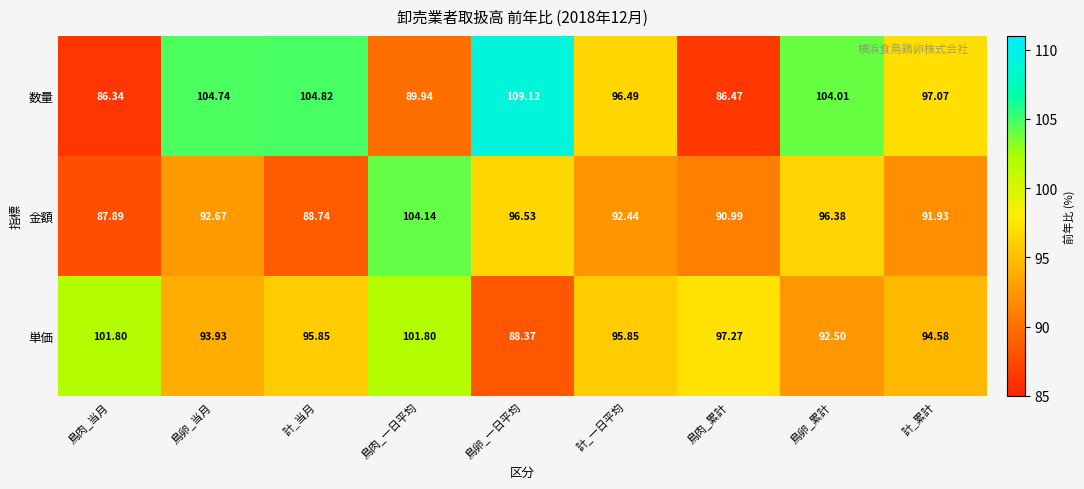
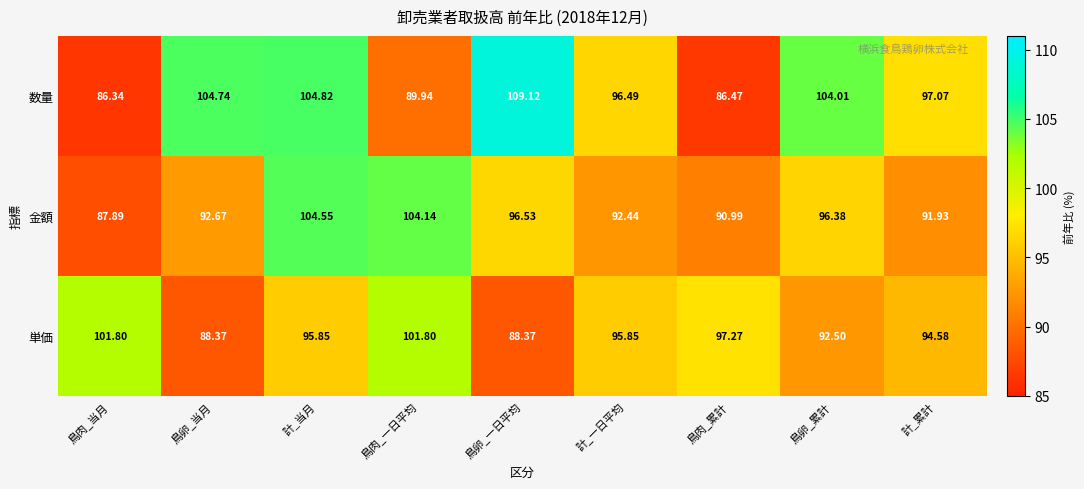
金額, 計_当月: 88.74 -> 104.55
単価, 鳥卵_当月: 93.93 -> 88.37
